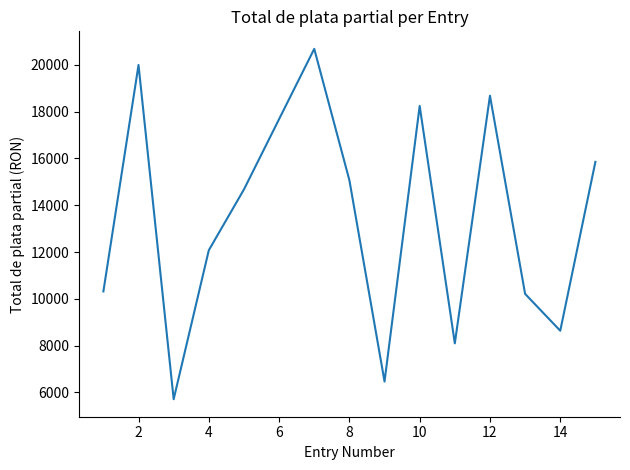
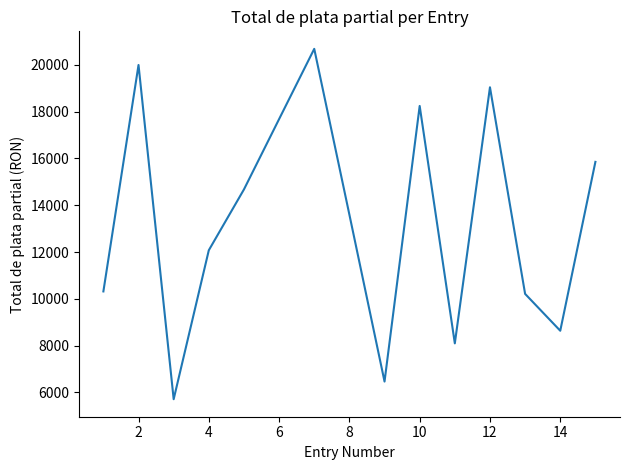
8: 15100 -> 13600
12: 18700 -> 19000
